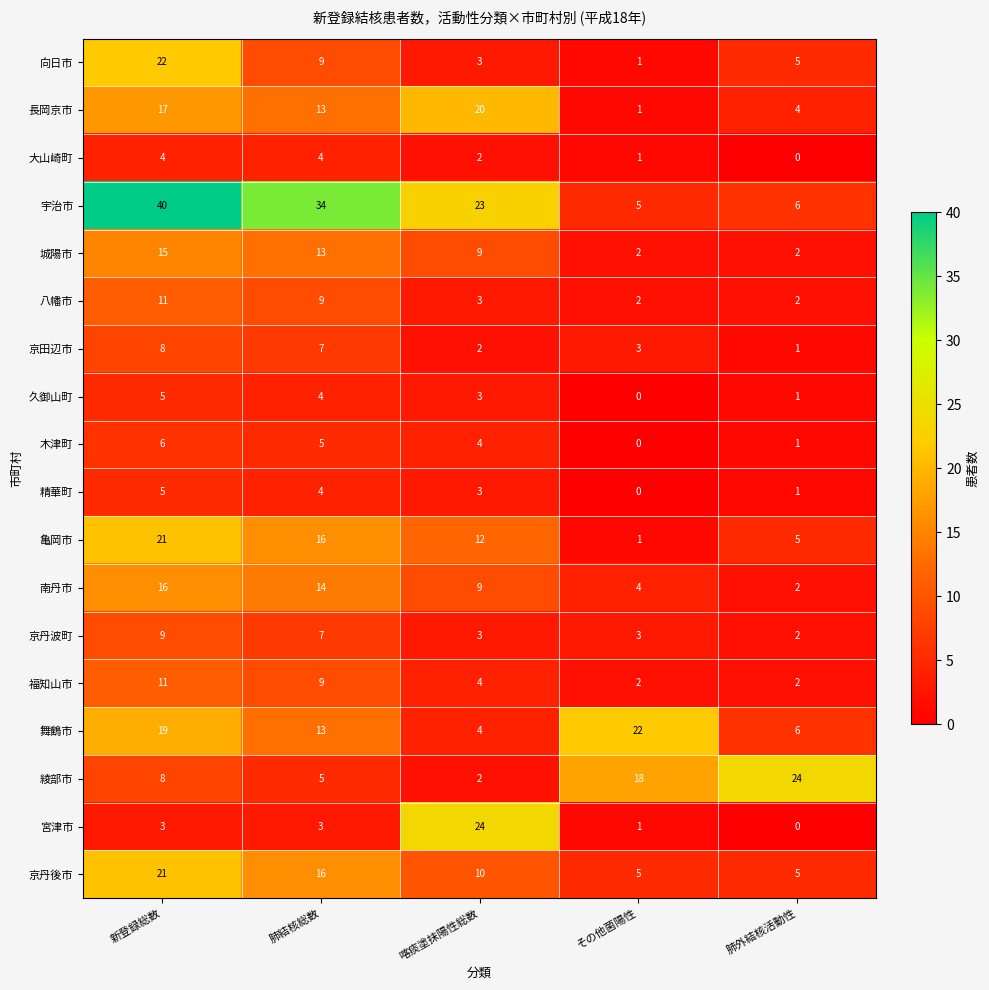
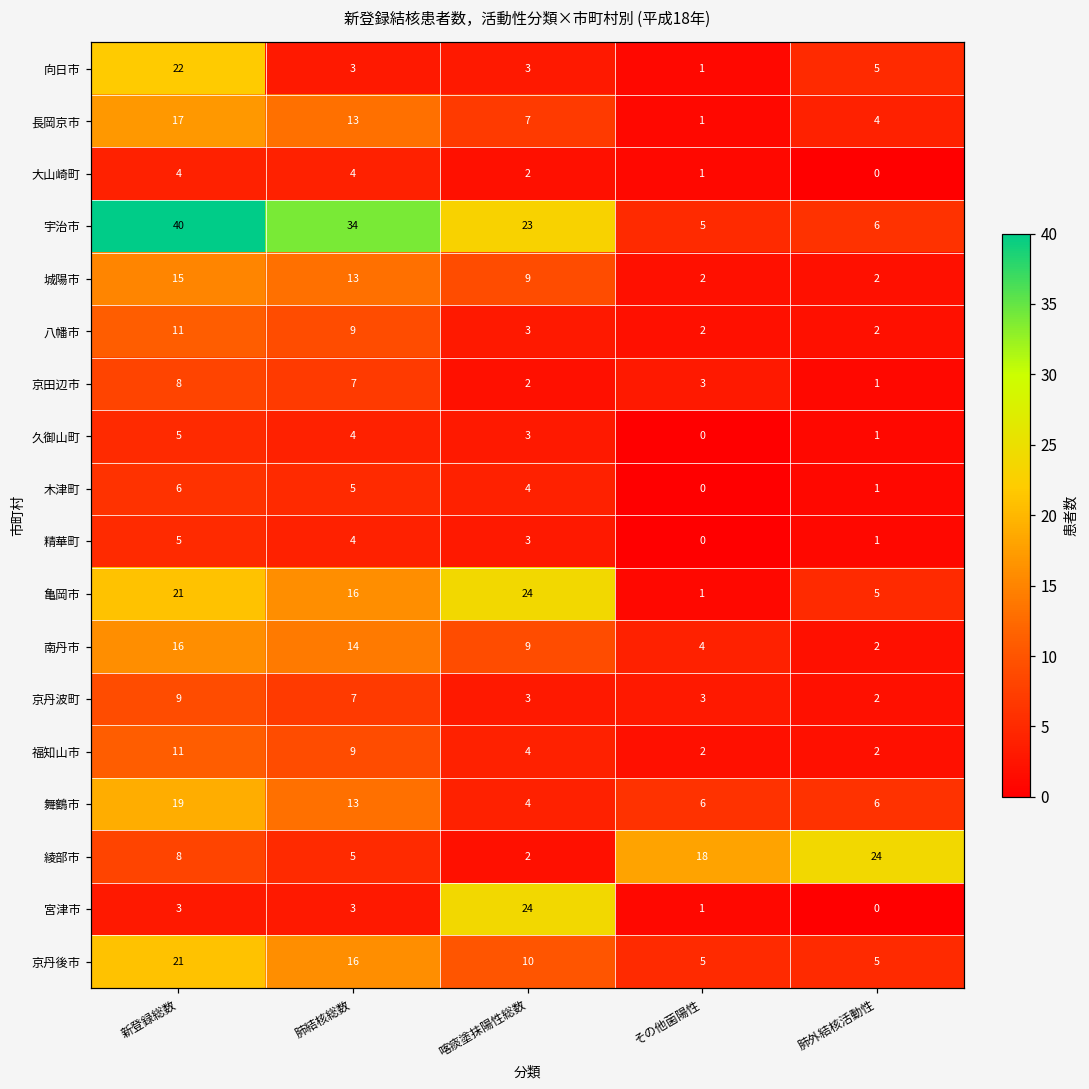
向日市, 肺結核総数: 9 -> 3
長岡京市, 喀痰塗抹陽性総数: 20 -> 7
亀岡市, 喀痰塗抹陽性総数: 12 -> 24
舞鶴市, その他菌陽性: 22 -> 6
